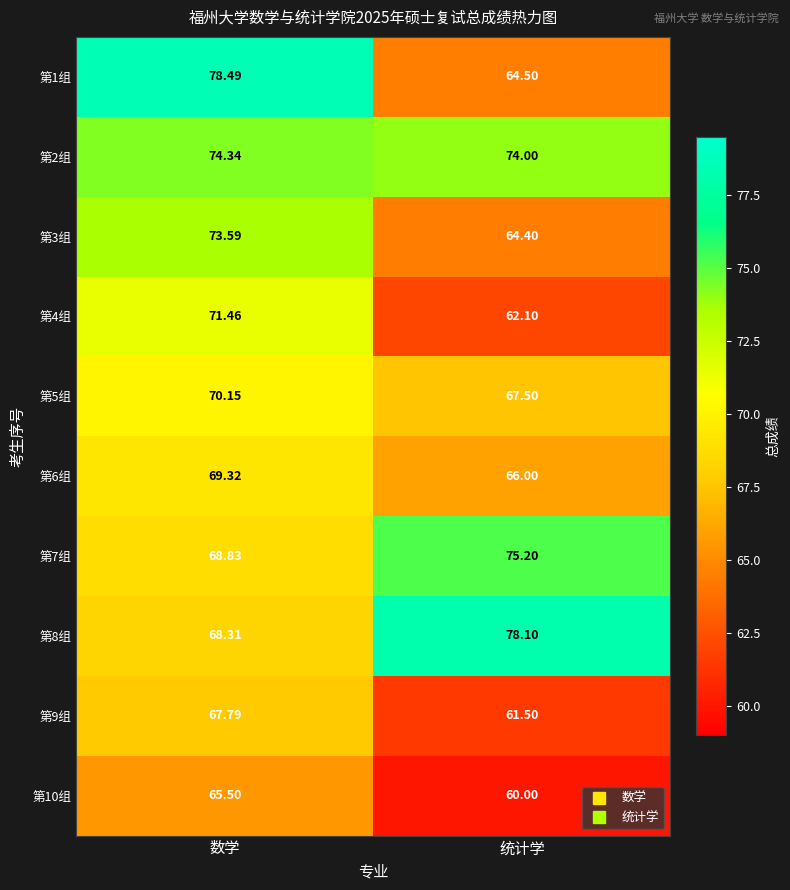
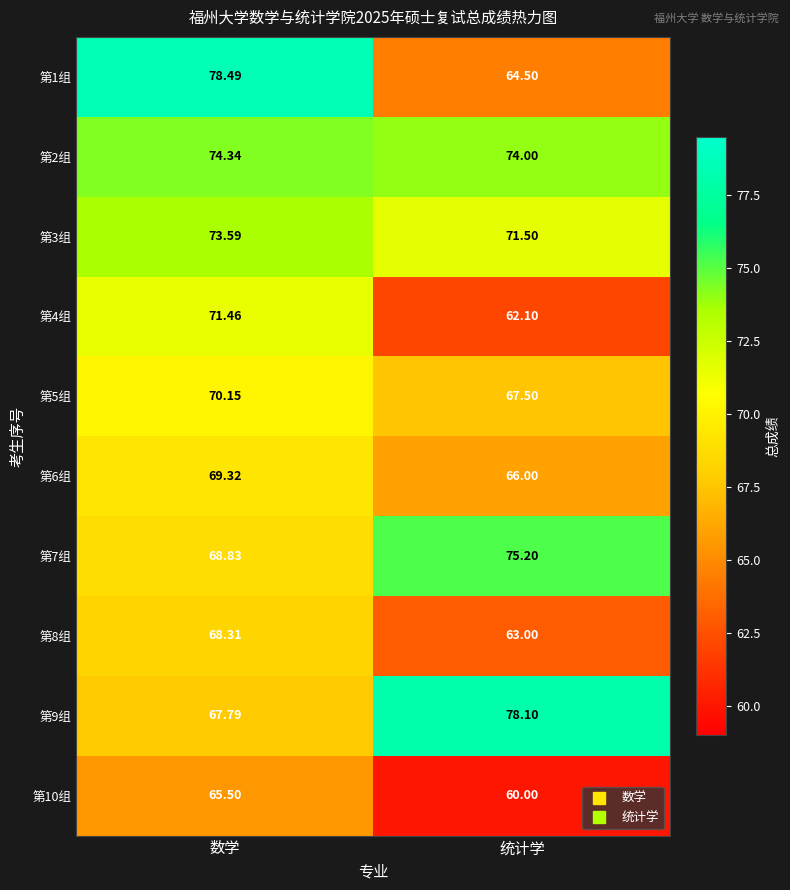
第3组, 统计学: 64.40 -> 71.50
第8组, 统计学: 78.10 -> 63.00
第9组, 统计学: 61.50 -> 78.10
